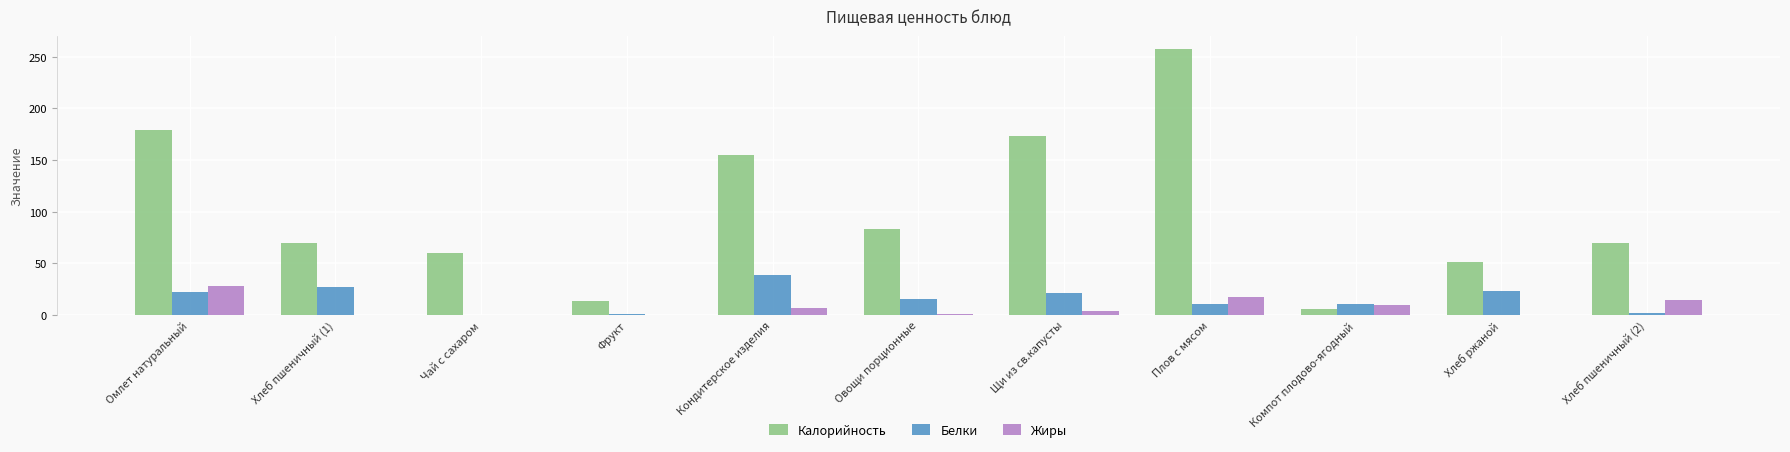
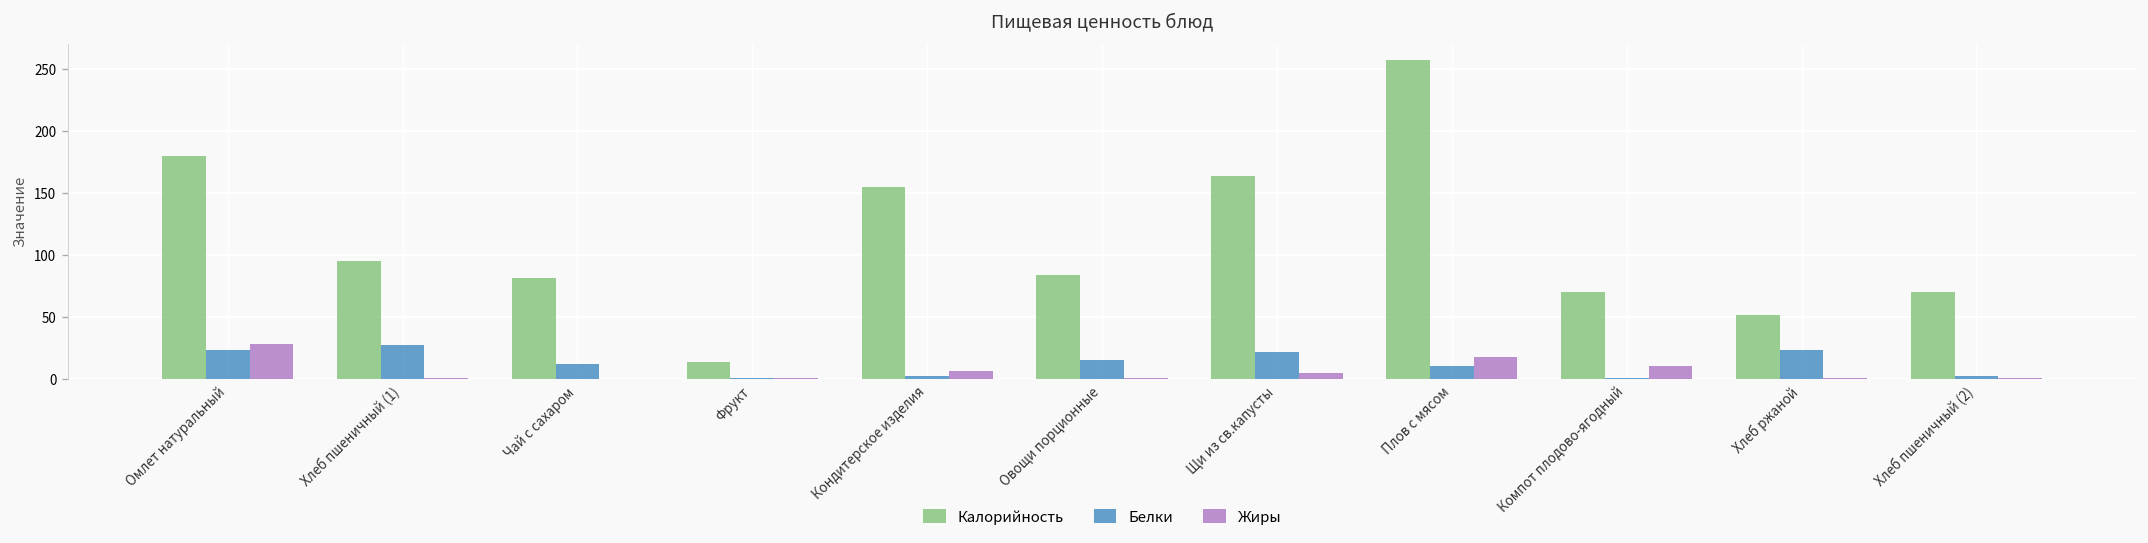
Калорийность, Хлеб пшеничный (1): 70 -> 95
Калорийность, Чай с сахаром: 60 -> 81
Белки, Чай с сахаром: 0 -> 12
Белки, Кондитерское изделия: 38 -> 2
Калорийность, Щи из св.капусты: 173 -> 163
Калорийность, Компот плодово-ягодный: 6 -> 70
Белки, Компот плодово-ягодный: 11 -> 0
Жиры, Хлеб пшеничный (2): 14 -> 0
